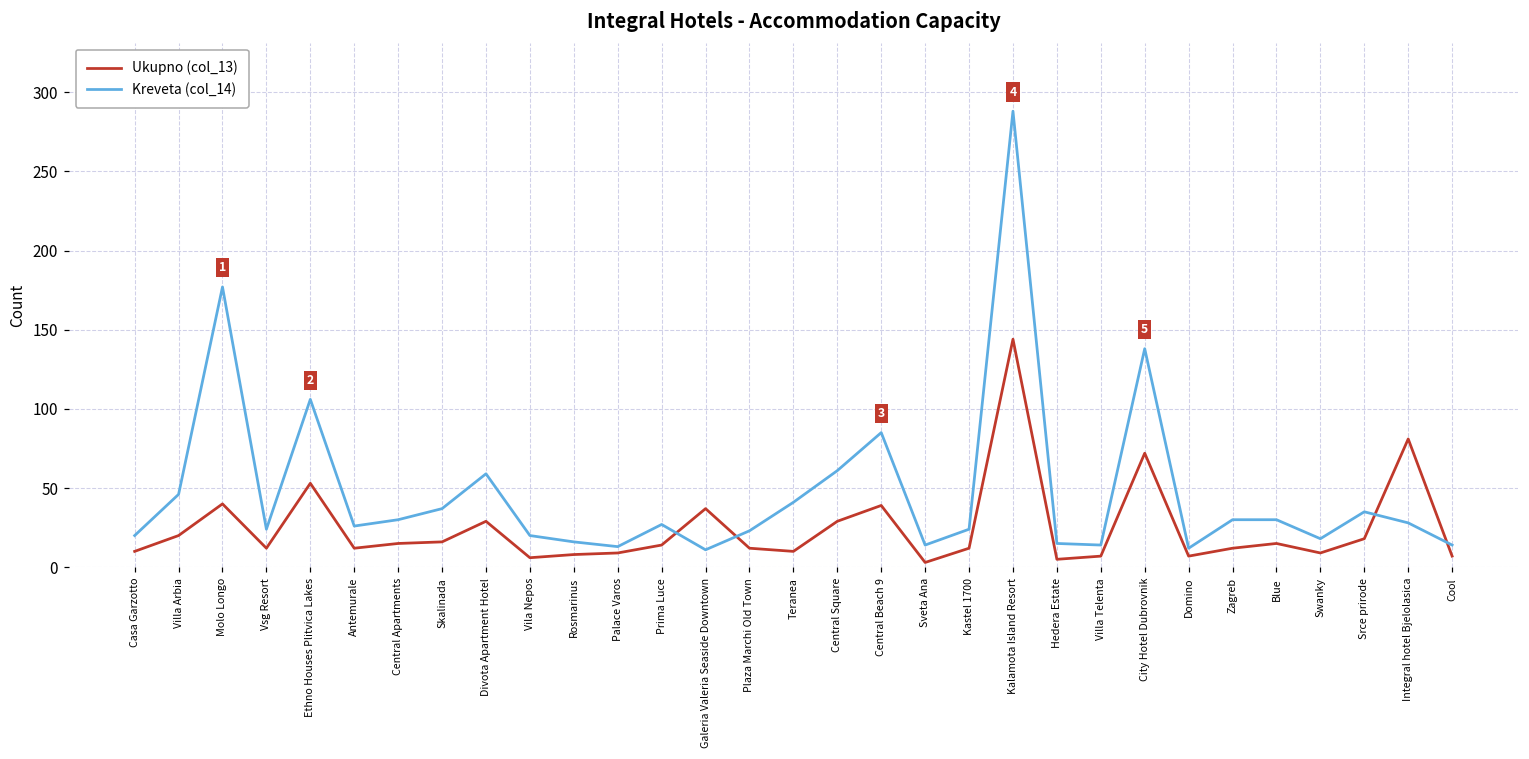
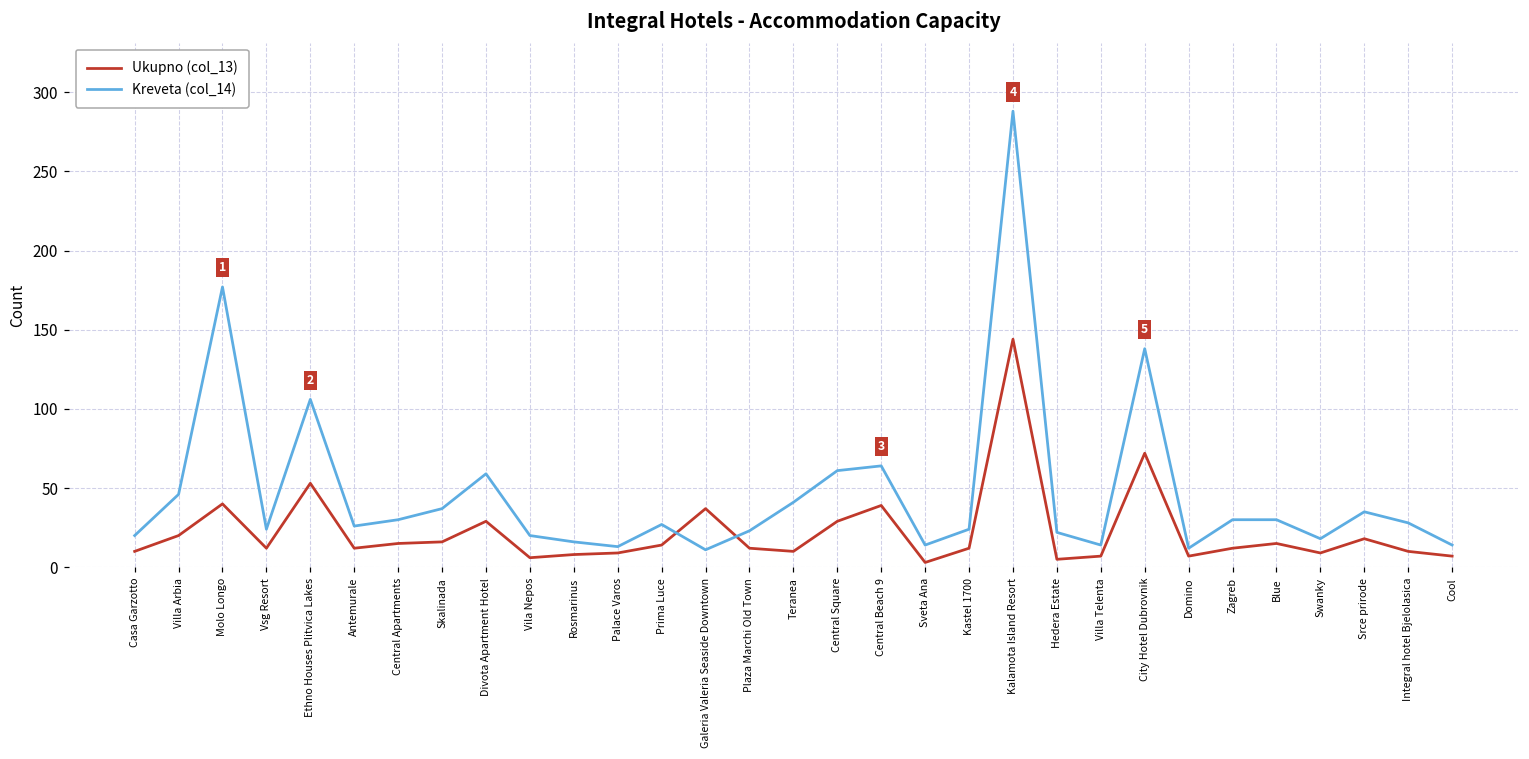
Kreveta (col_14), Central Beach 9: 85 -> 64
Kreveta (col_14), Hedera Estate: 15 -> 22
Ukupno (col_13), Integral hotel Bjelolasica: 81 -> 10
